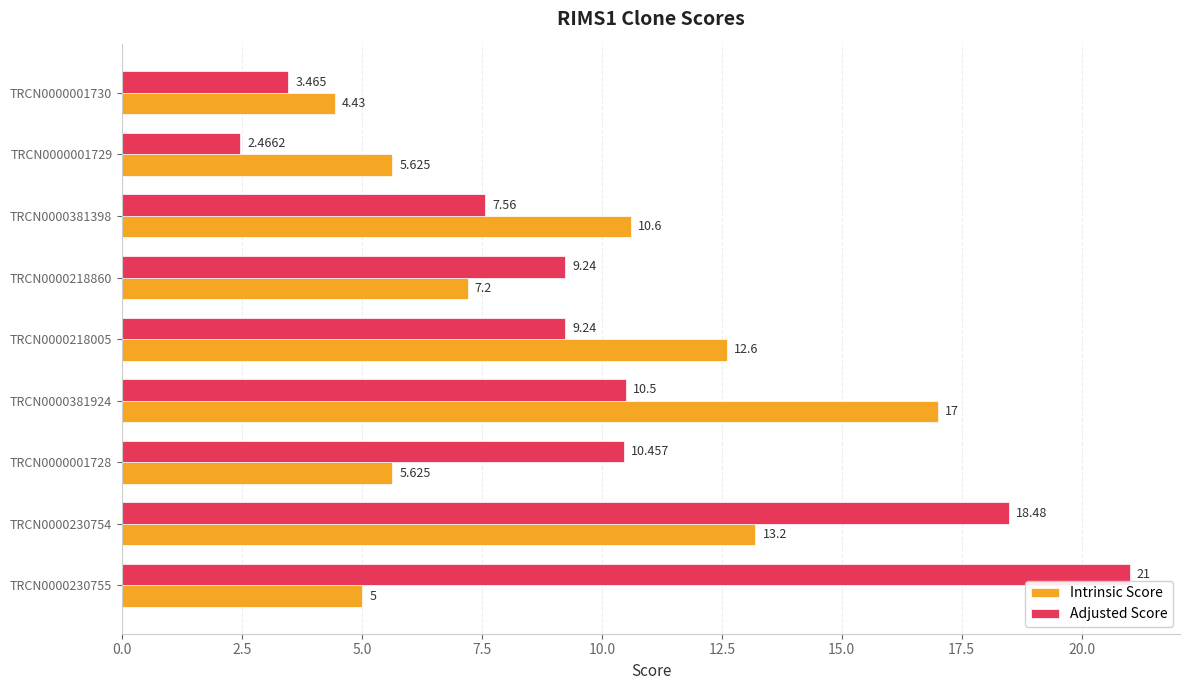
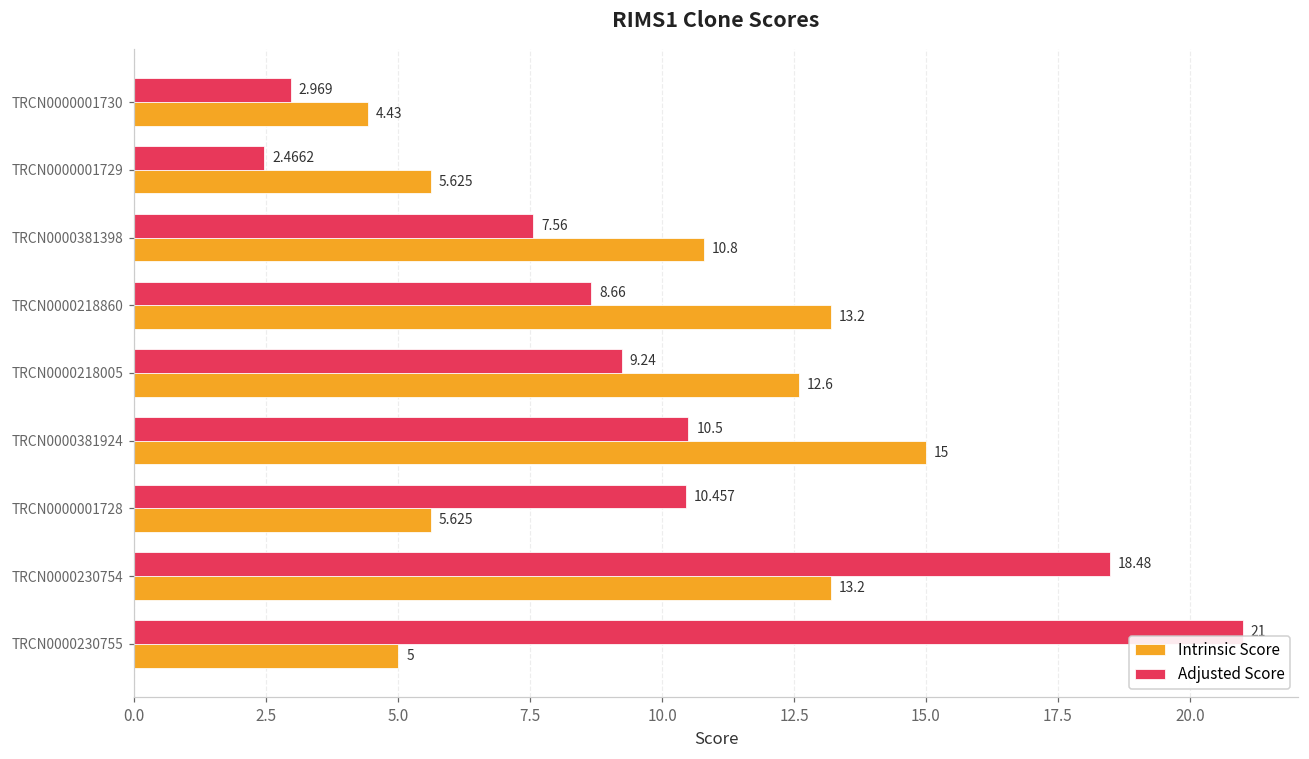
Adjusted Score, TRCN0000001730: 3.465 -> 2.969
Intrinsic Score, TRCN0000381398: 10.6 -> 10.8
Adjusted Score, TRCN0000218860: 9.24 -> 8.66
Intrinsic Score, TRCN0000218860: 7.2 -> 13.2
Intrinsic Score, TRCN0000381924: 17 -> 15
